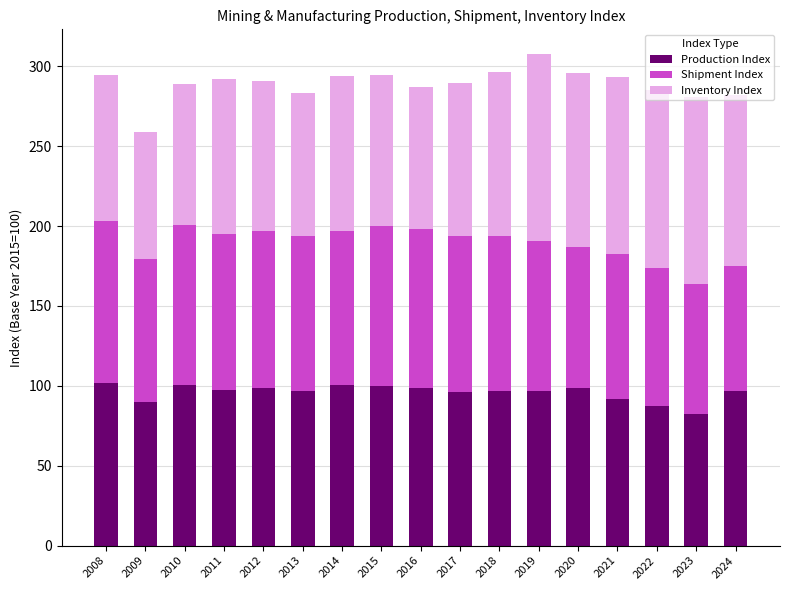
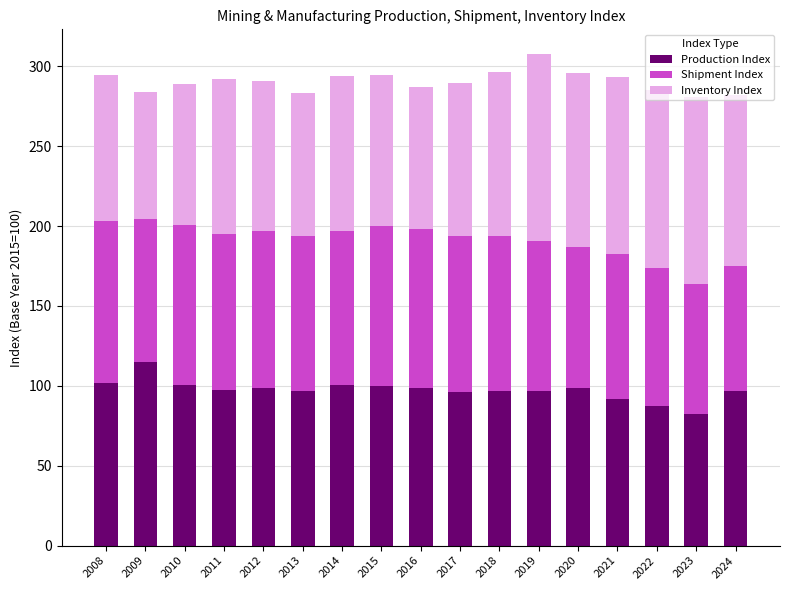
Production Index, 2009: 90 -> 115
